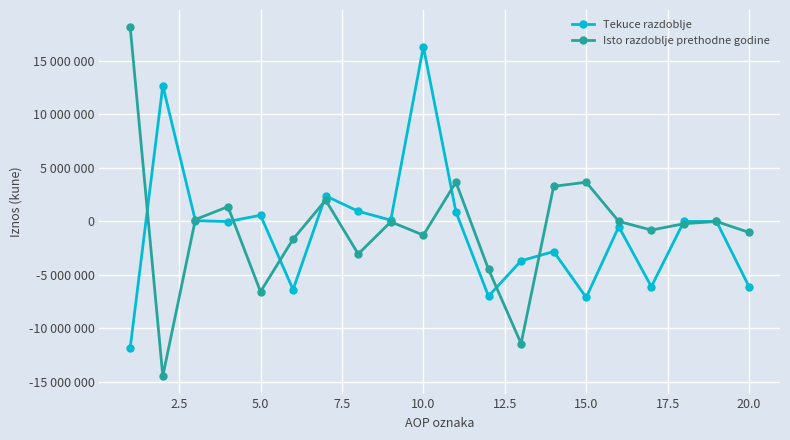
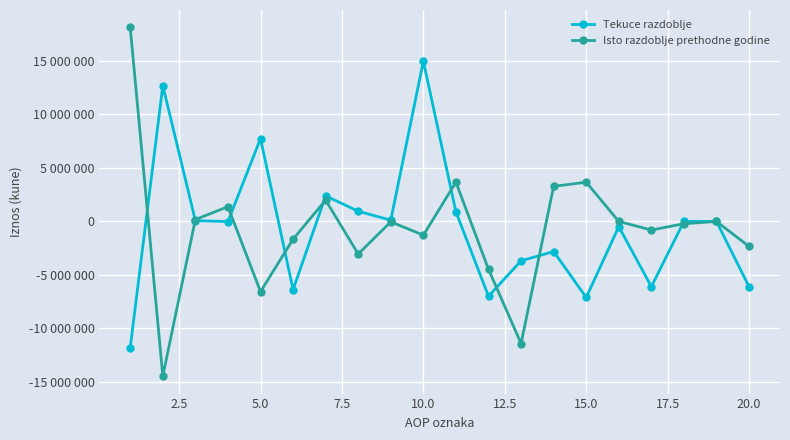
Tekuce razdoblje, 5.0: 600000 -> 7700000
Tekuce razdoblje, 10.0: 16300000 -> 15000000
Isto razdoblje prethodne godine, 20.0: -1000000 -> -2300000
